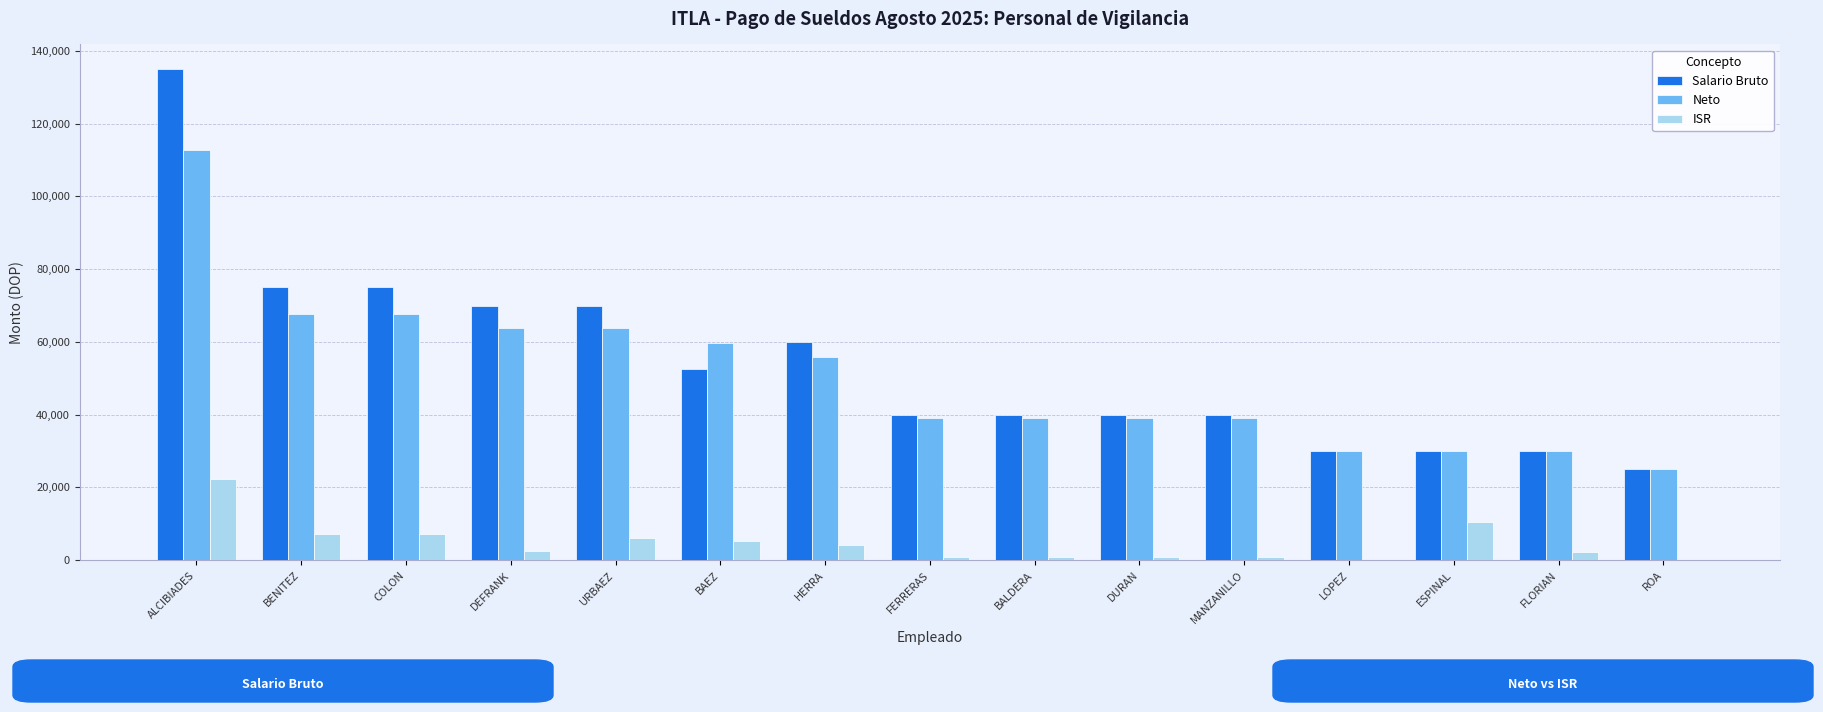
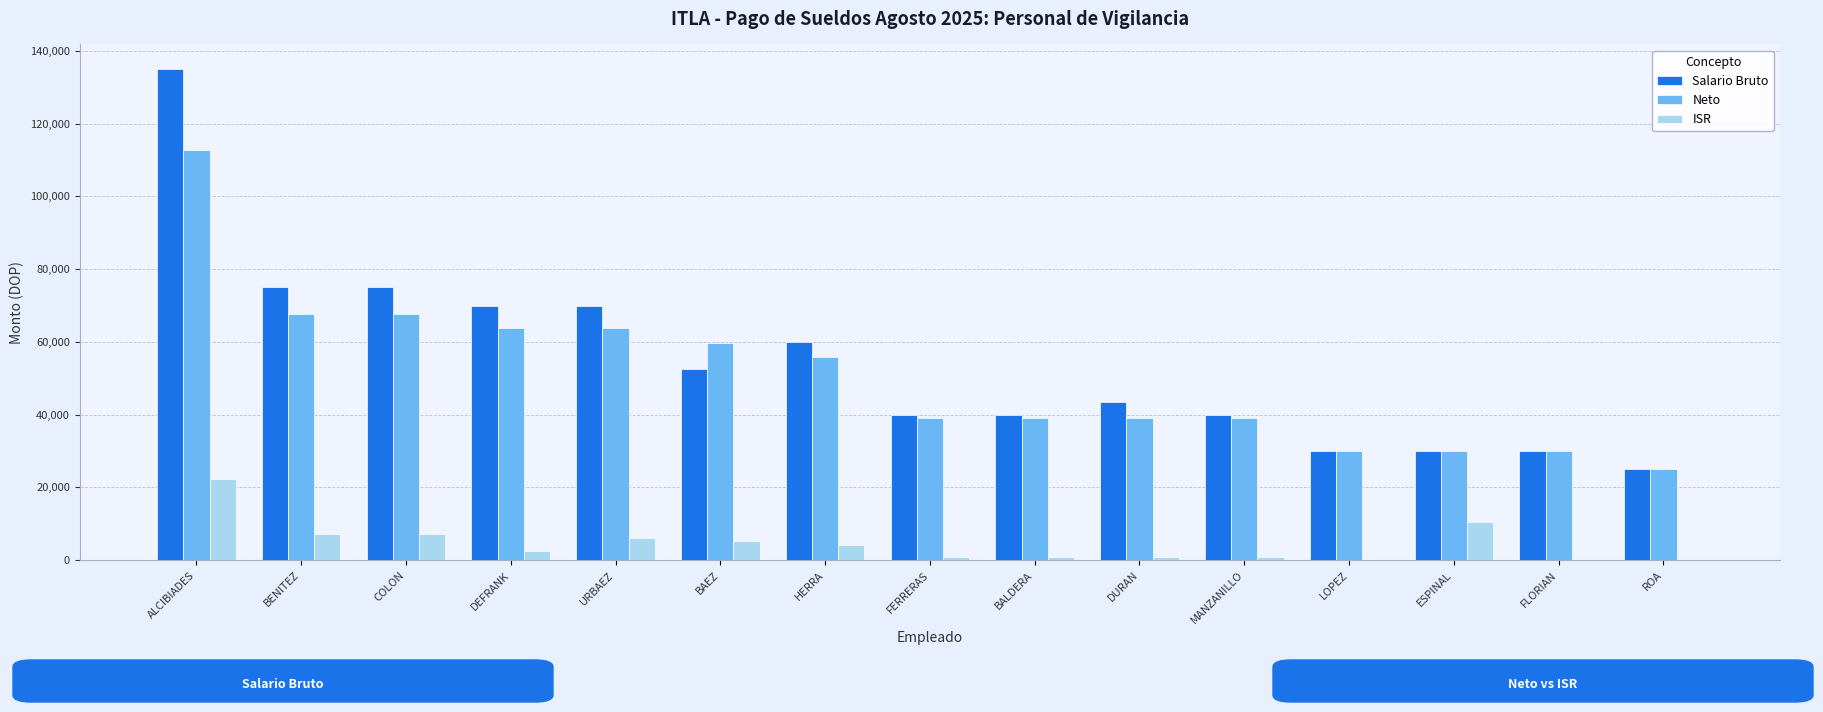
Salario Bruto, DURAN: 40,000 -> 43,000
ISR, FLORIAN: 2,000 -> 0
